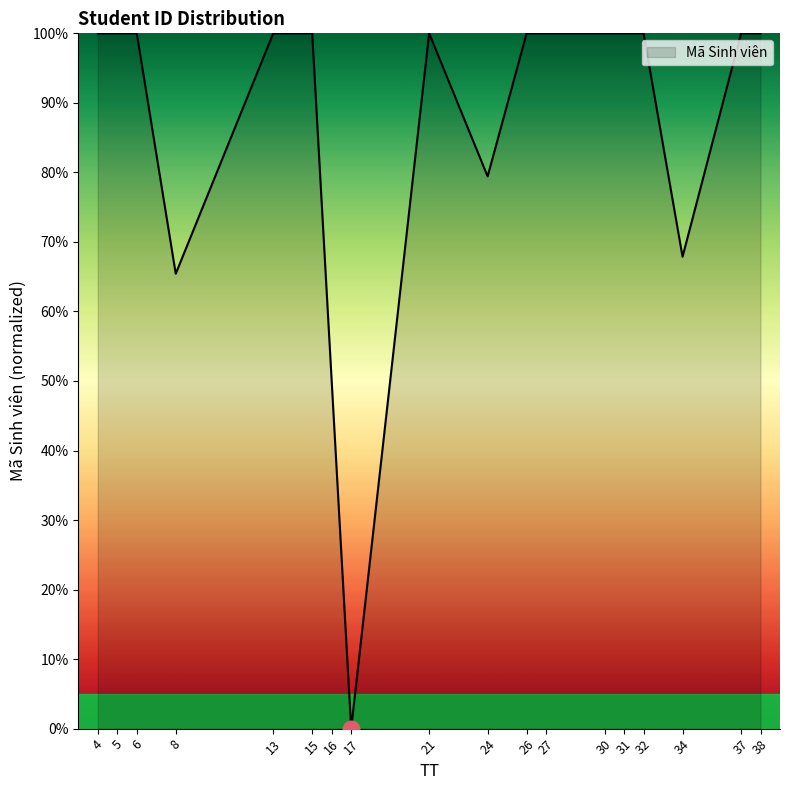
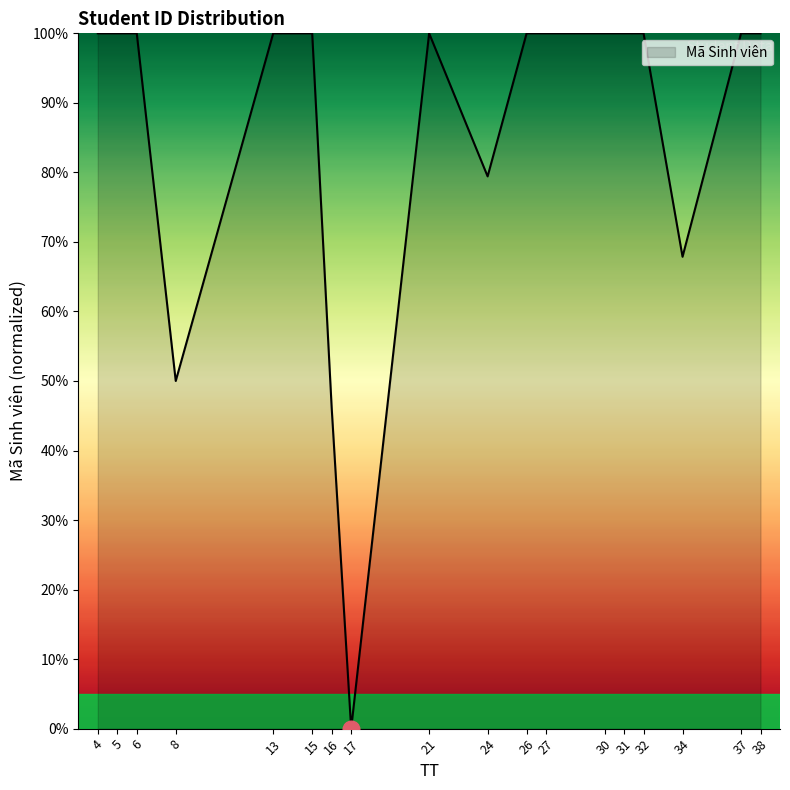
Mã Sinh viên, 8: 65% -> 50%
Mã Sinh viên, 16: 50% -> 46%
